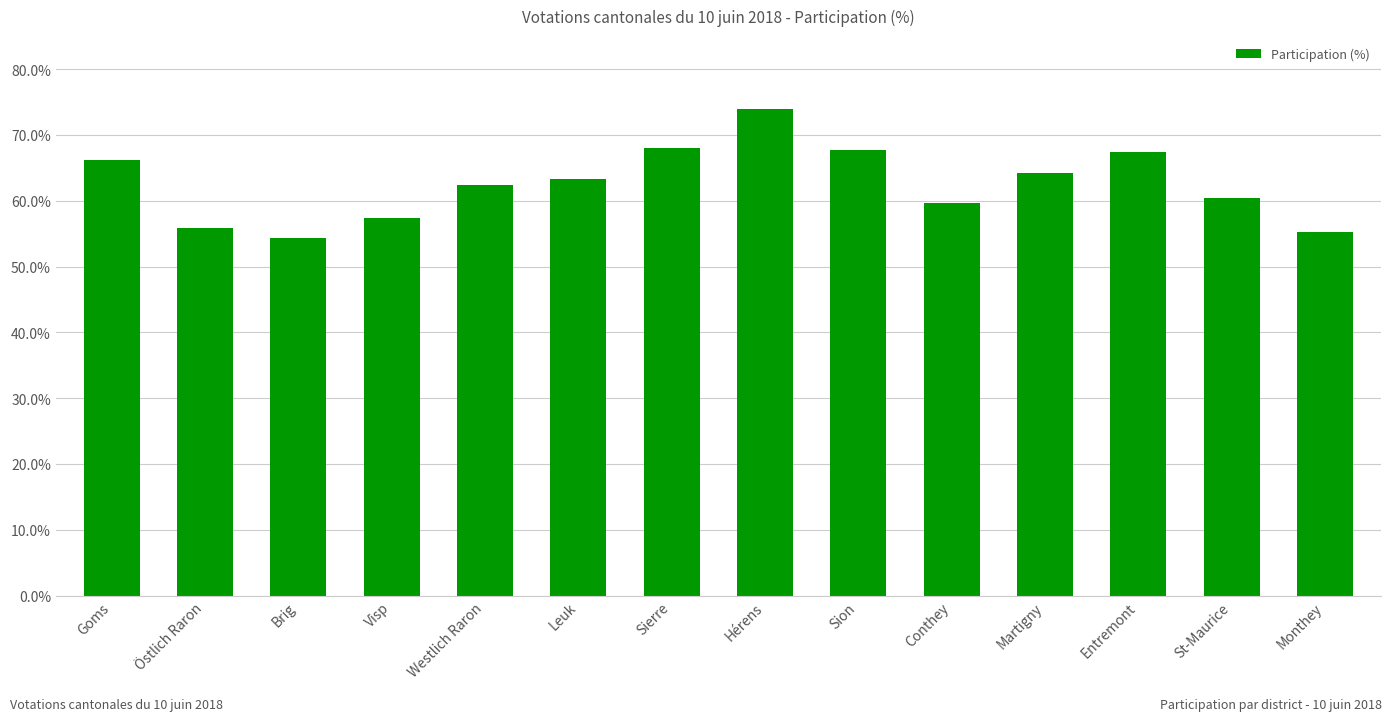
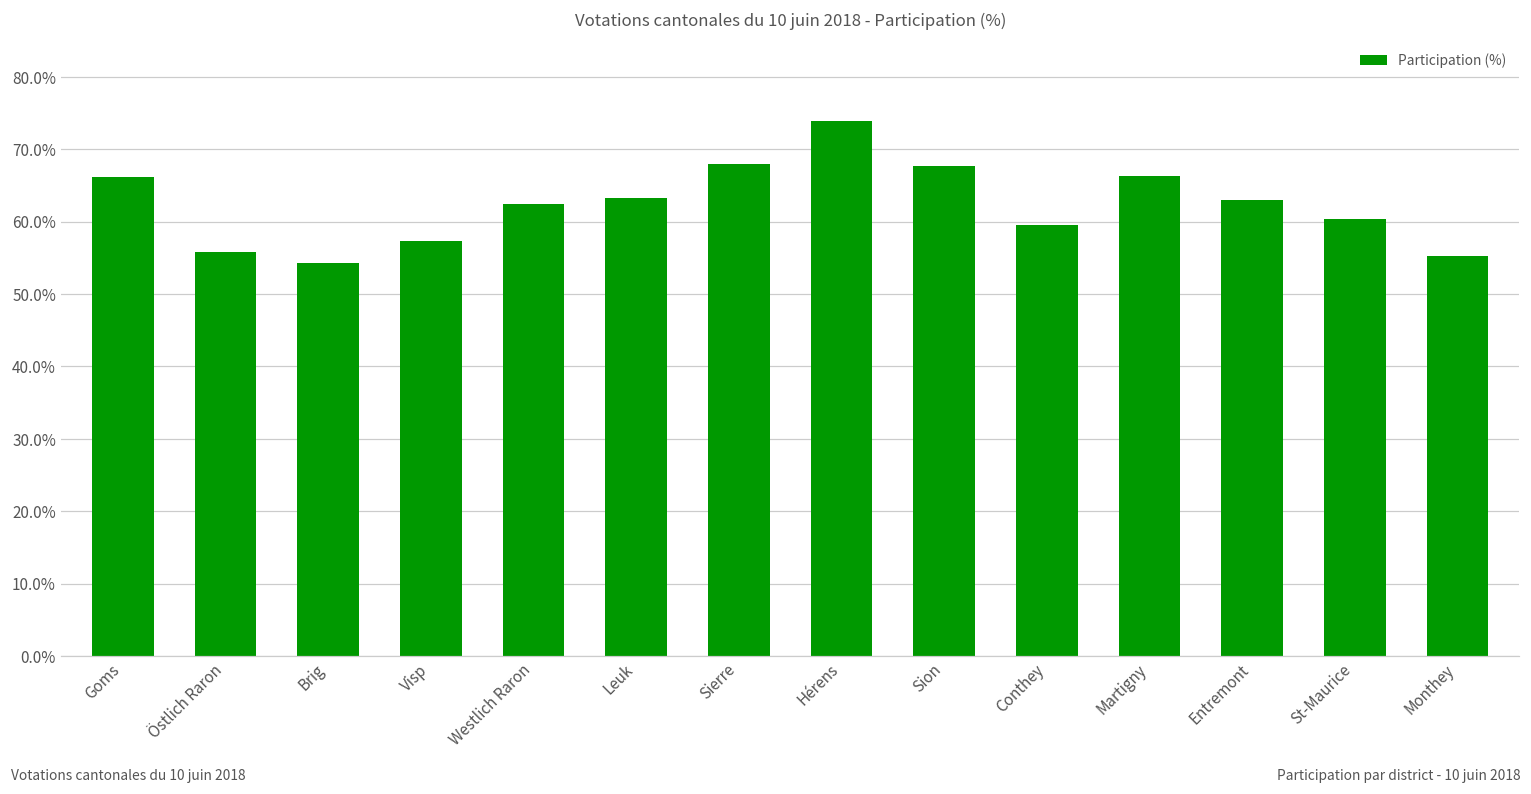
Martigny: 64% -> 66%
Entremont: 67% -> 63%
